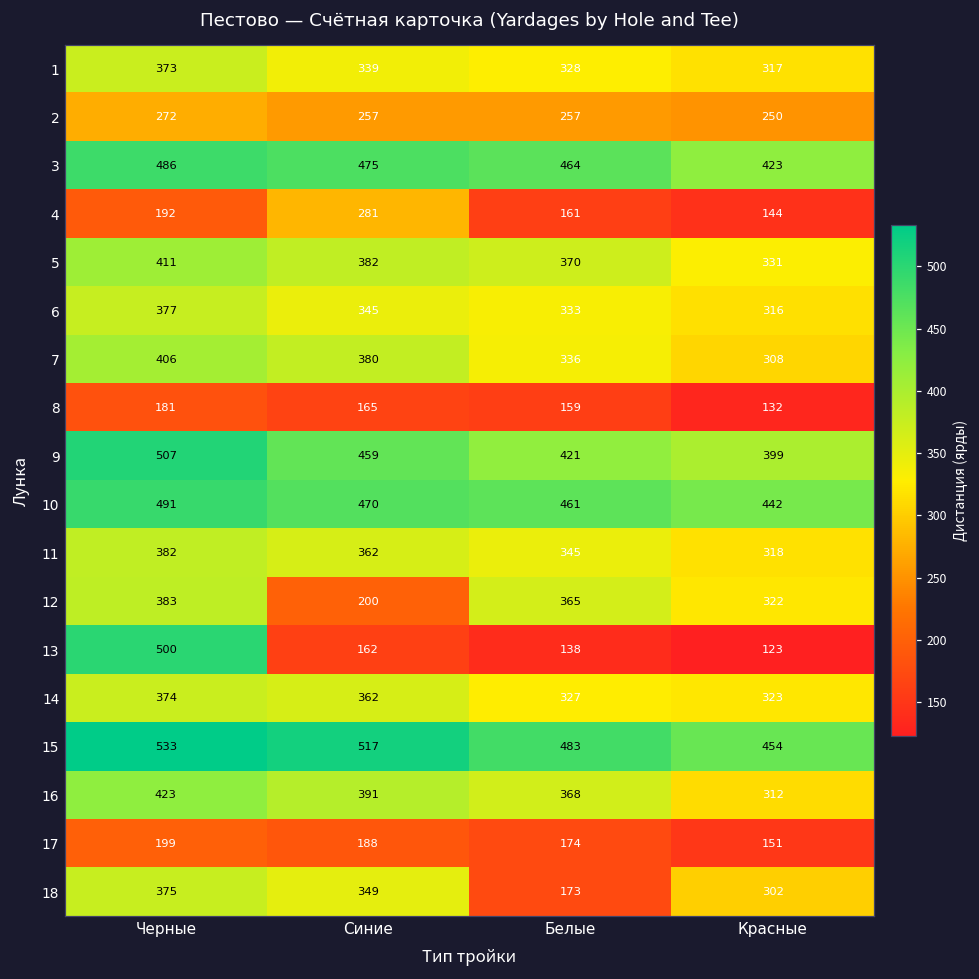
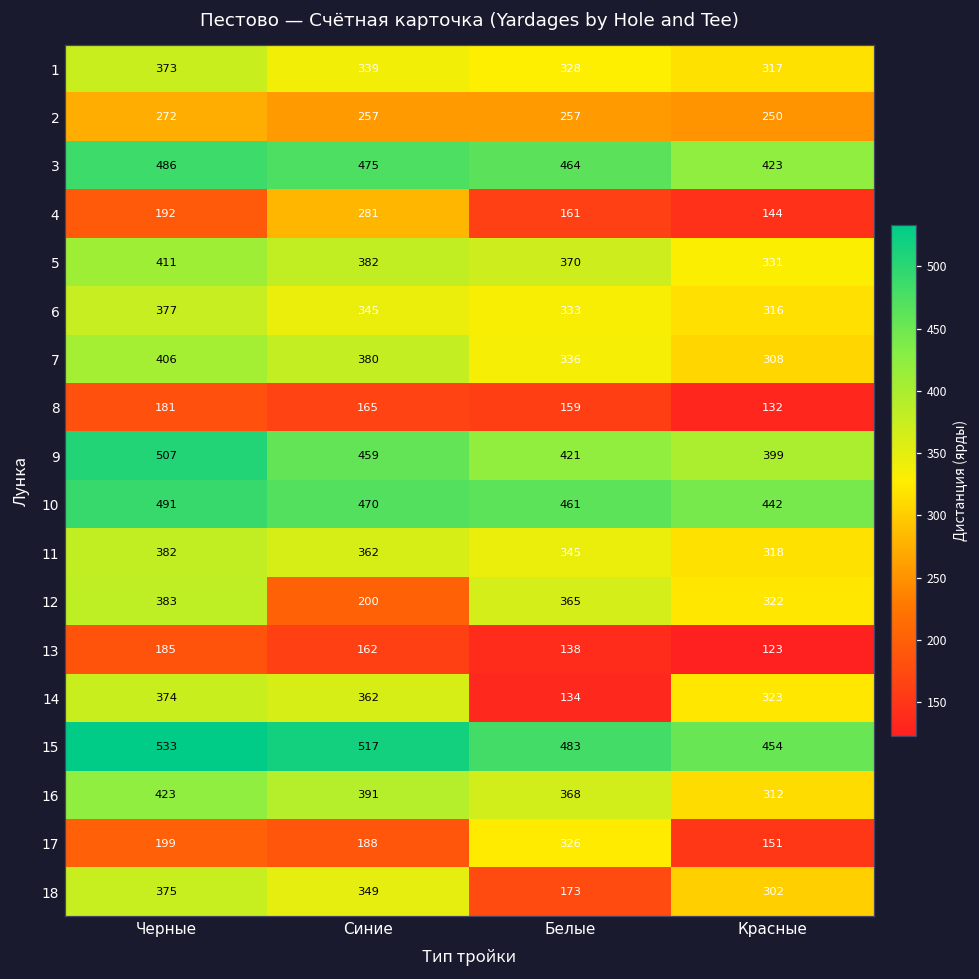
13, Черные: 500 -> 185
14, Белые: 327 -> 134
17, Белые: 174 -> 326
